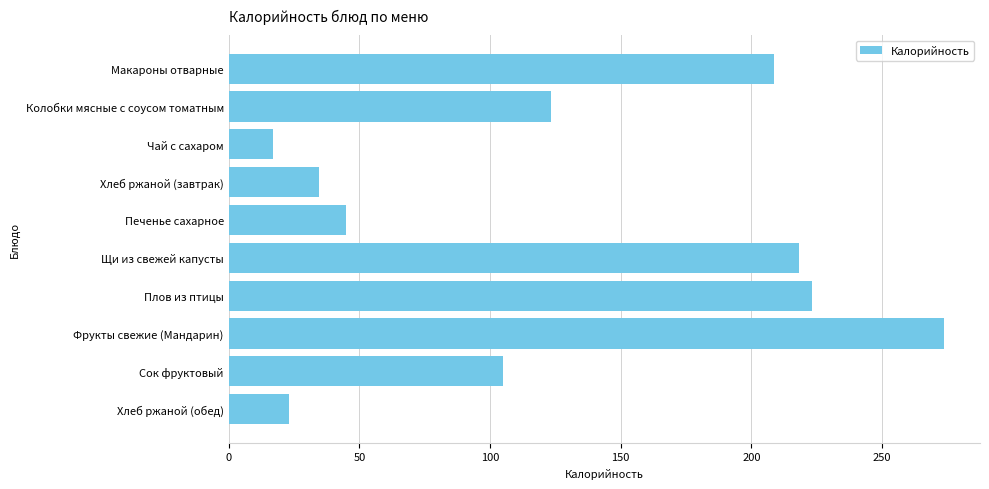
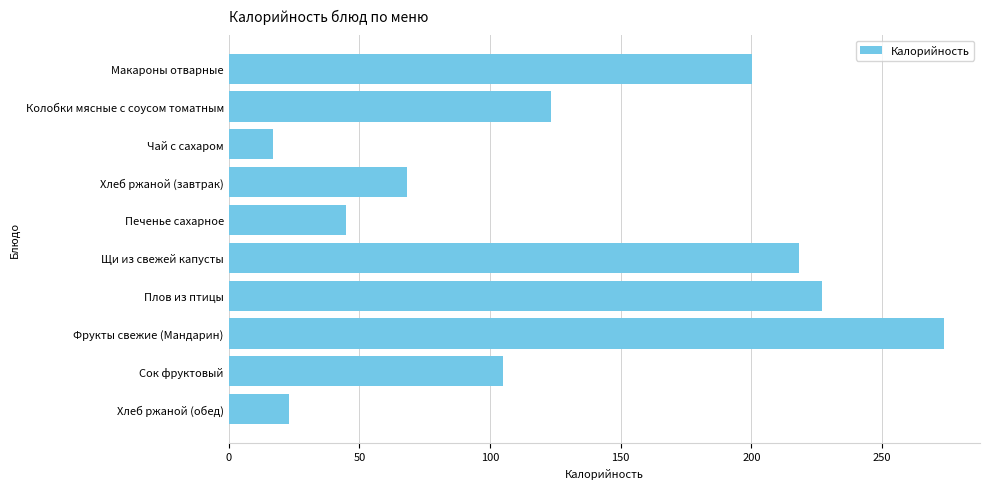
Макароны отварные: 209 -> 200
Хлеб ржаной (завтрак): 35 -> 68
Плов из птицы: 223 -> 227
